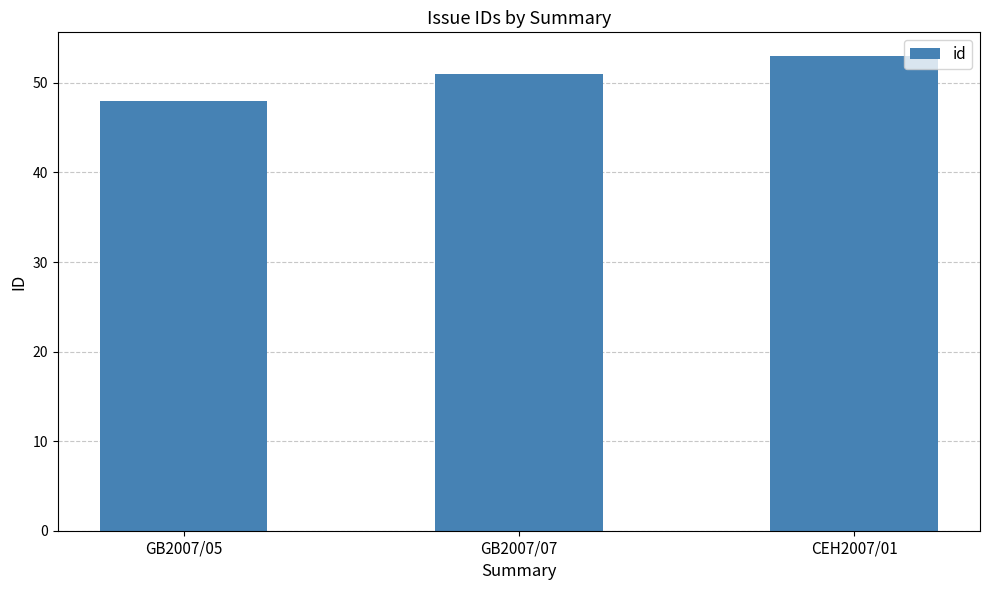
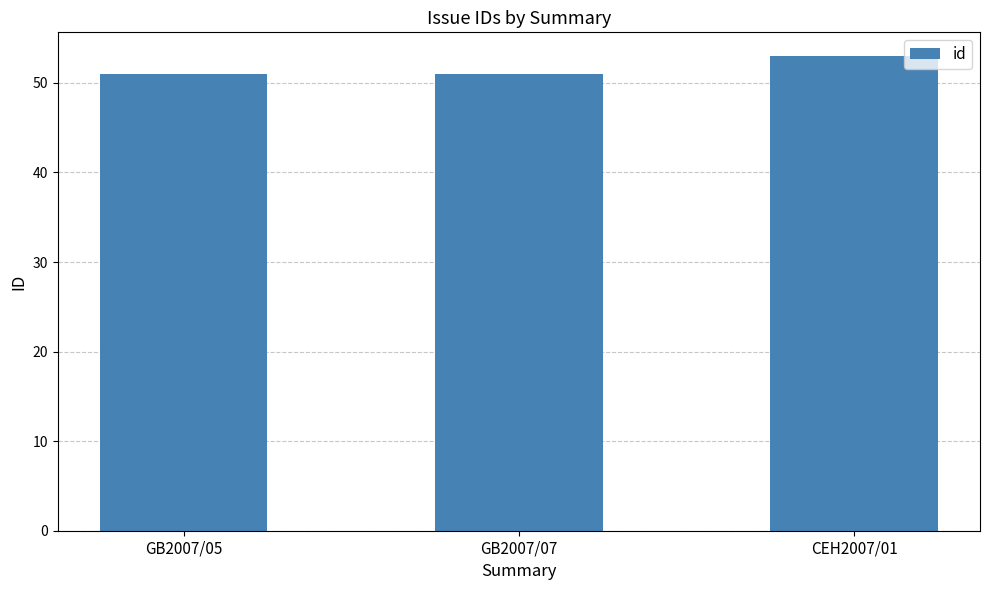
GB2007/05: 48 -> 51
